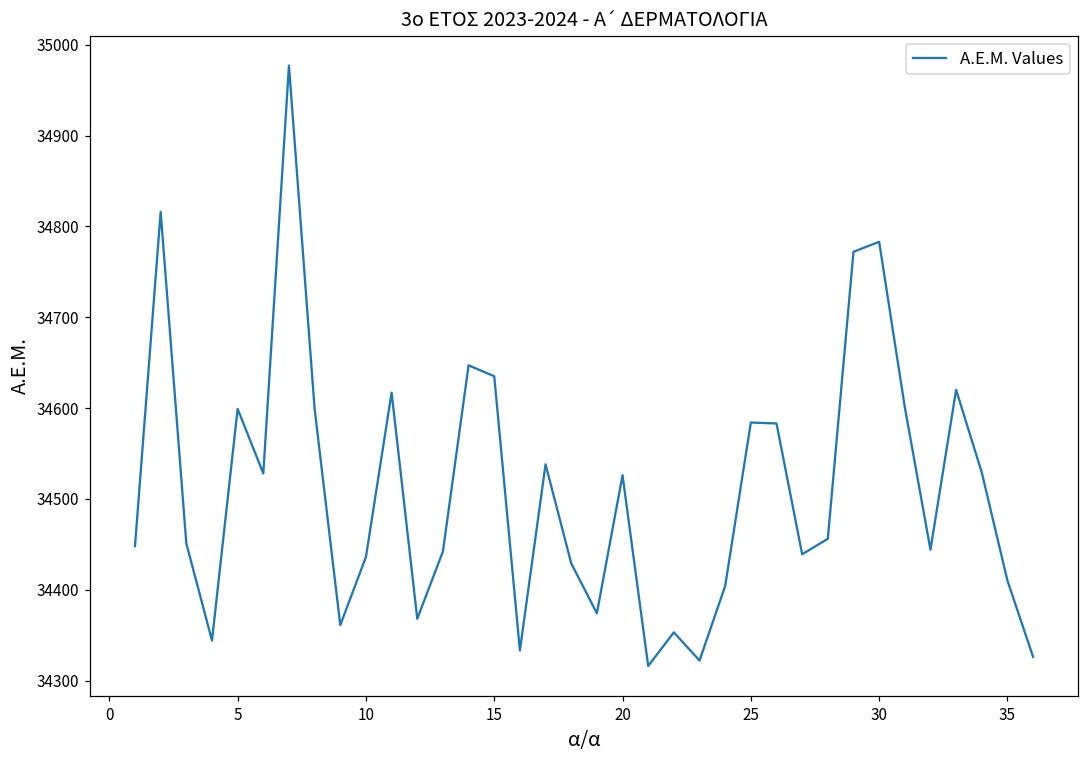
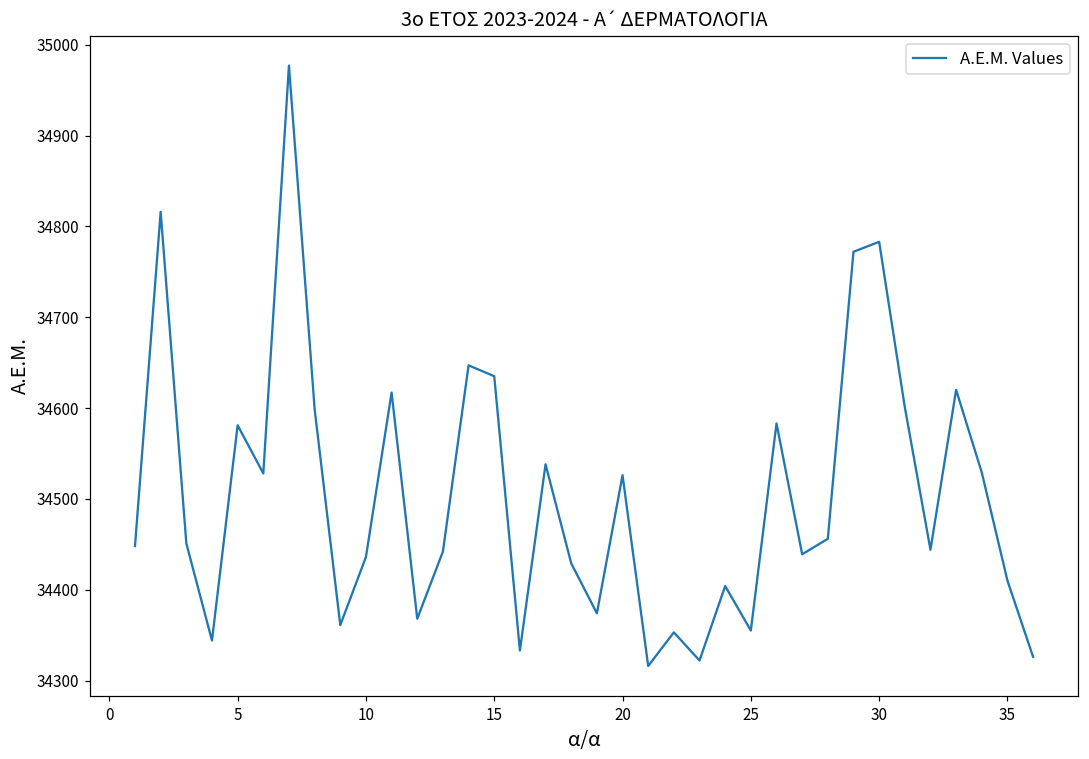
5: 34600 -> 34580
25: 34580 -> 34360
